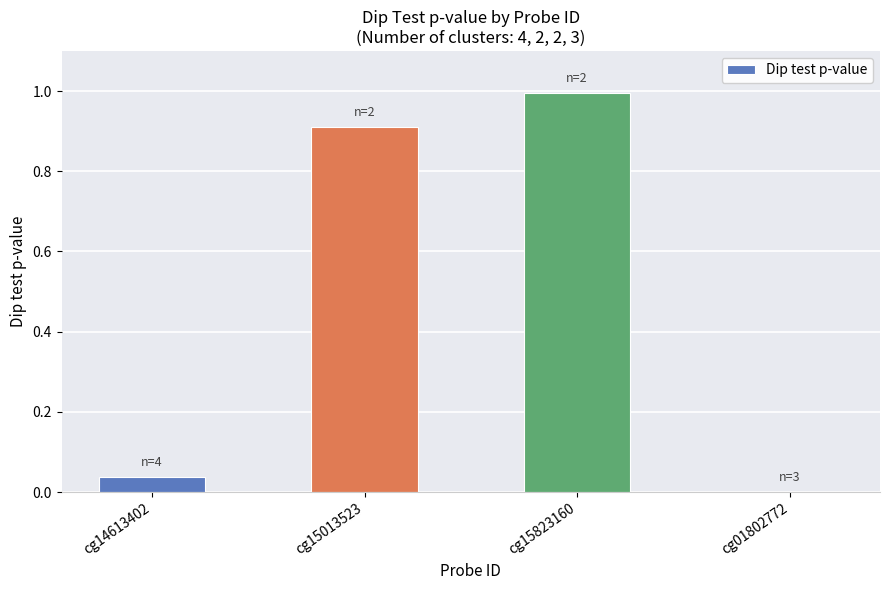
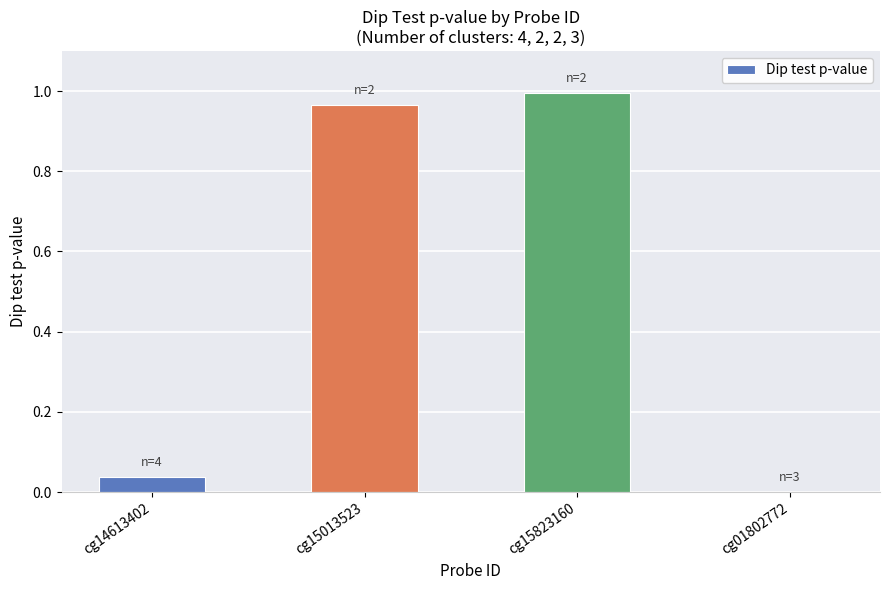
cg15013523: 0.91 -> 0.96
